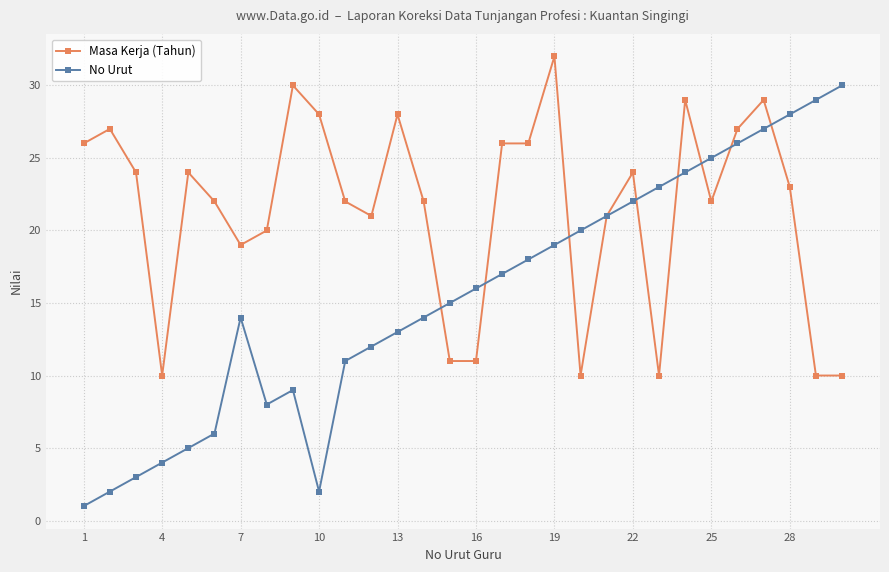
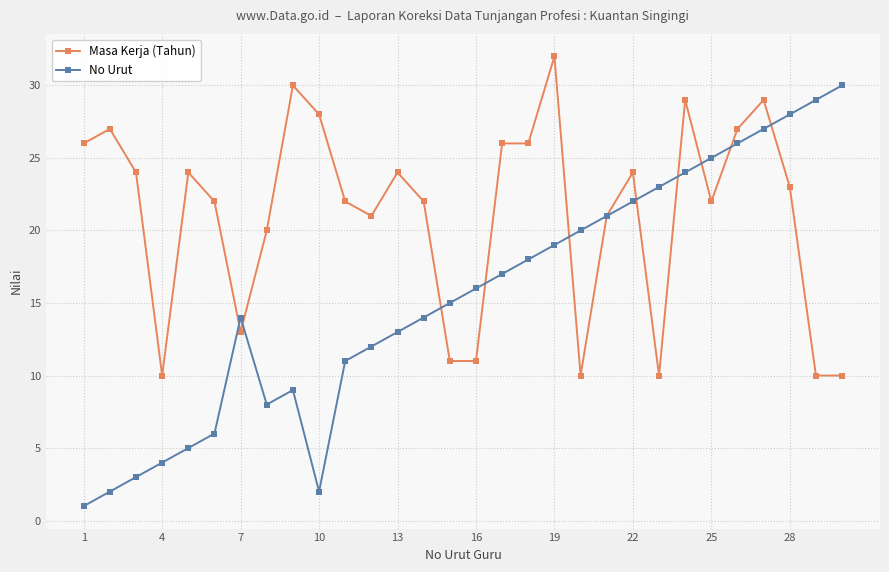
Masa Kerja (Tahun), 7: 19 -> 13
Masa Kerja (Tahun), 13: 28 -> 24
